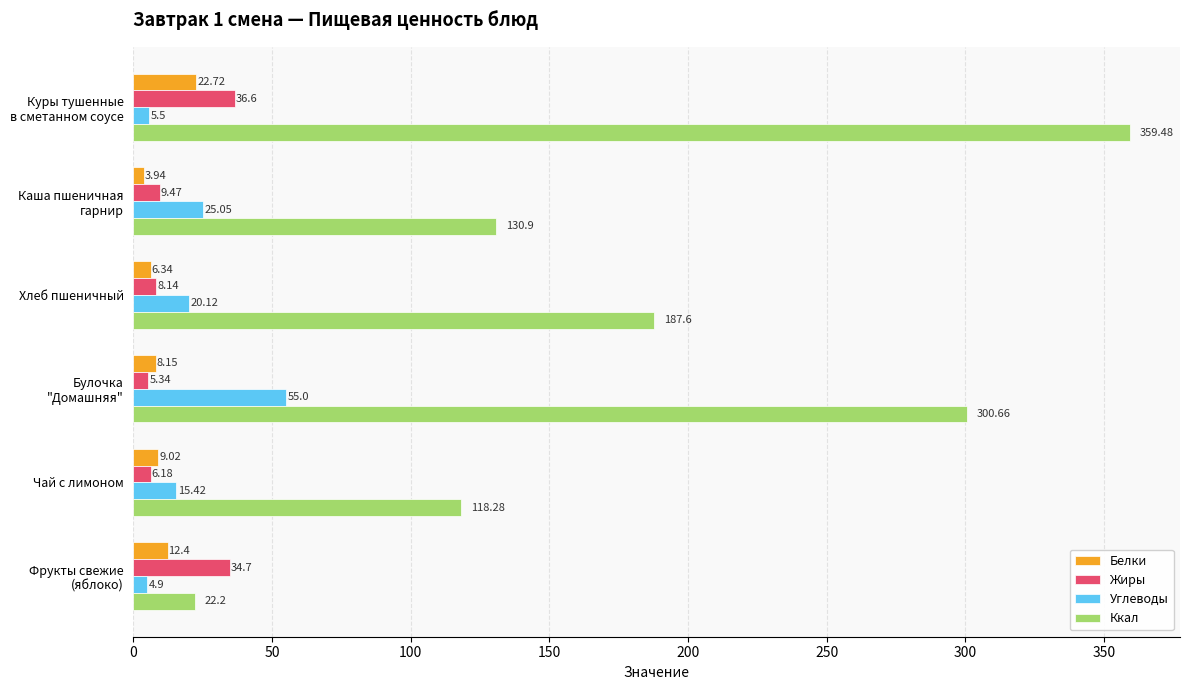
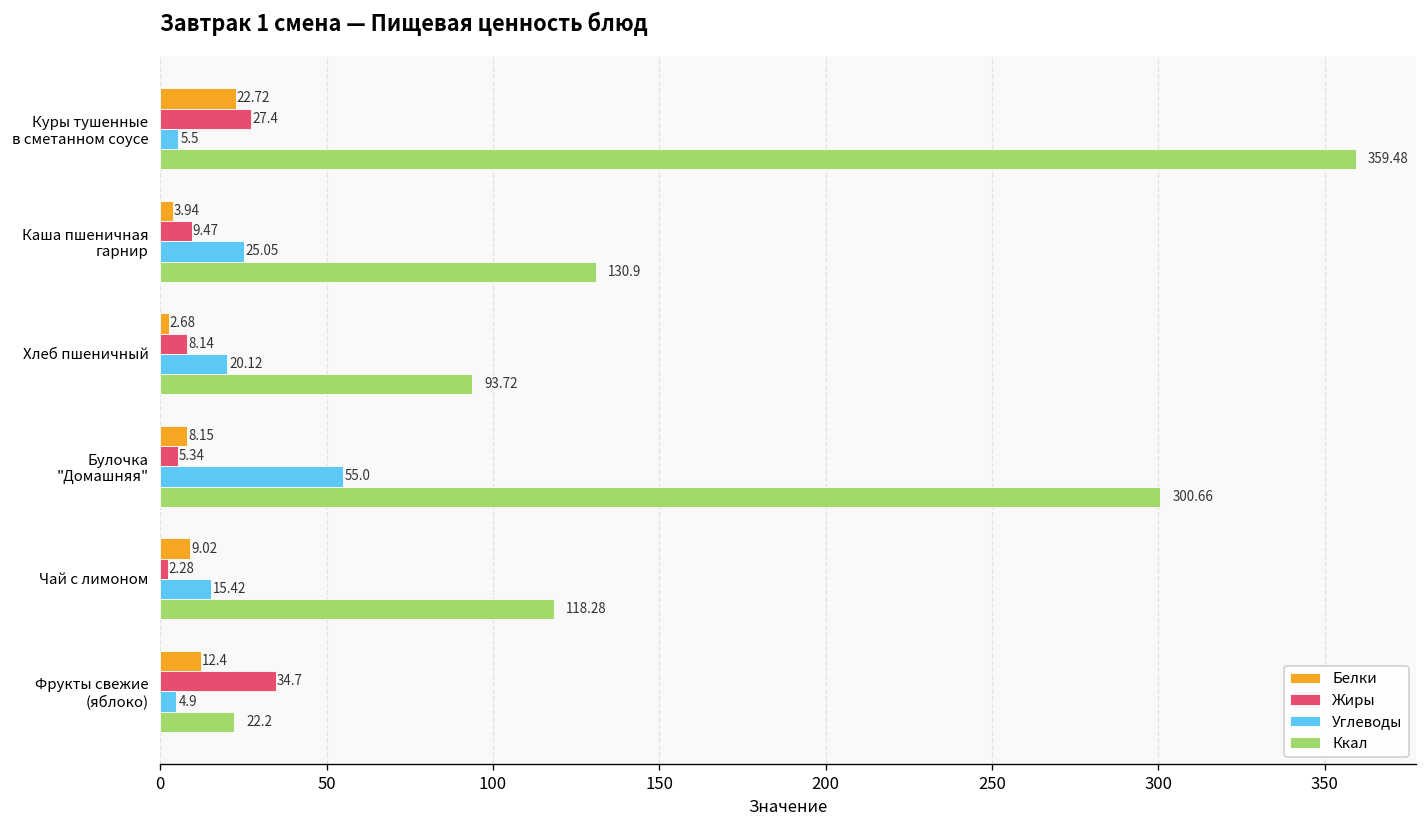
Жиры, Куры тушенные в сметанном соусе: 36.6 -> 27.4
Белки, Хлеб пшеничный: 6.34 -> 2.68
Ккал, Хлеб пшеничный: 187.6 -> 93.72
Жиры, Чай с лимоном: 6.18 -> 2.28
